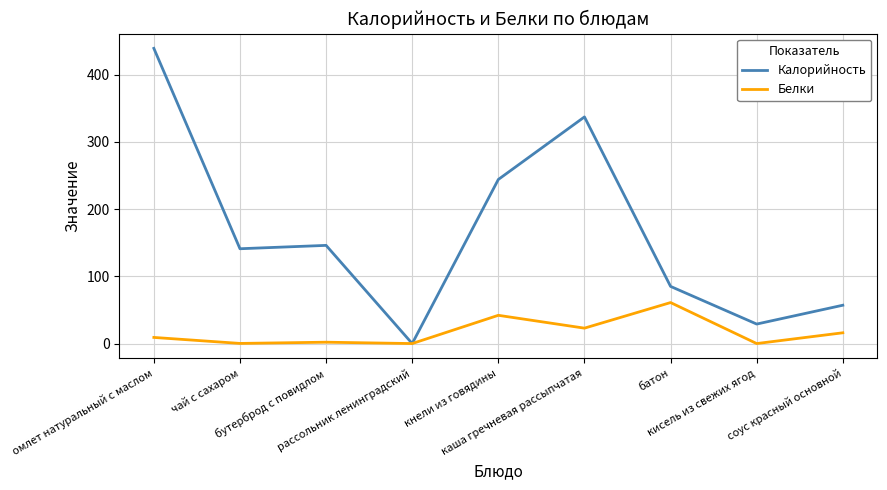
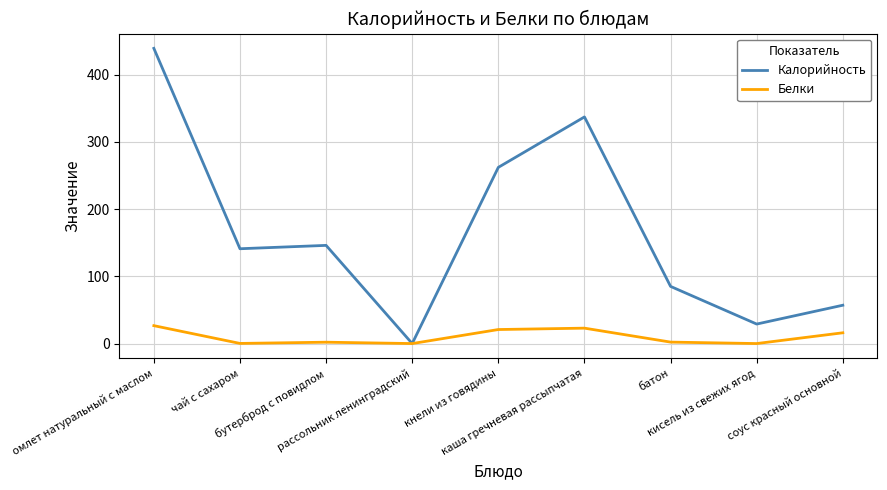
Белки, омлет натуральный с маслом: 10 -> 30
Калорийность, кнели из говядины: 240 -> 260
Белки, кнели из говядины: 40 -> 20
Белки, батон: 60 -> 0
